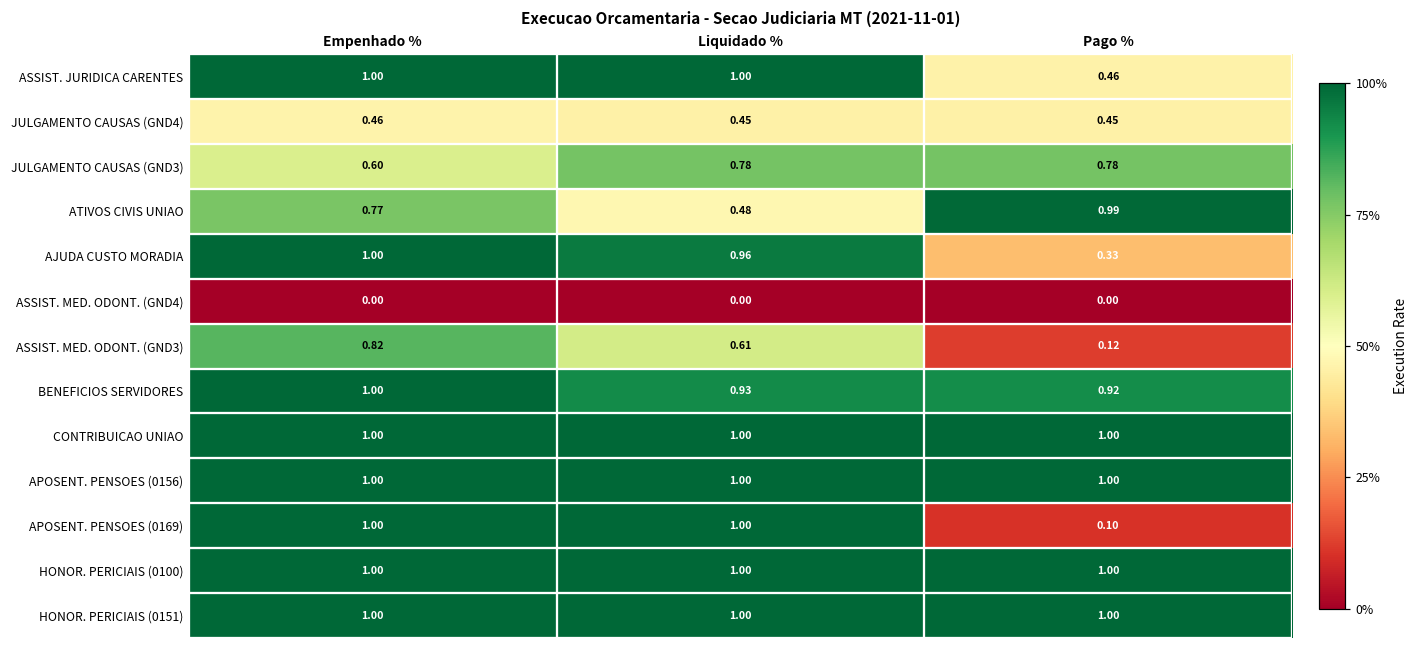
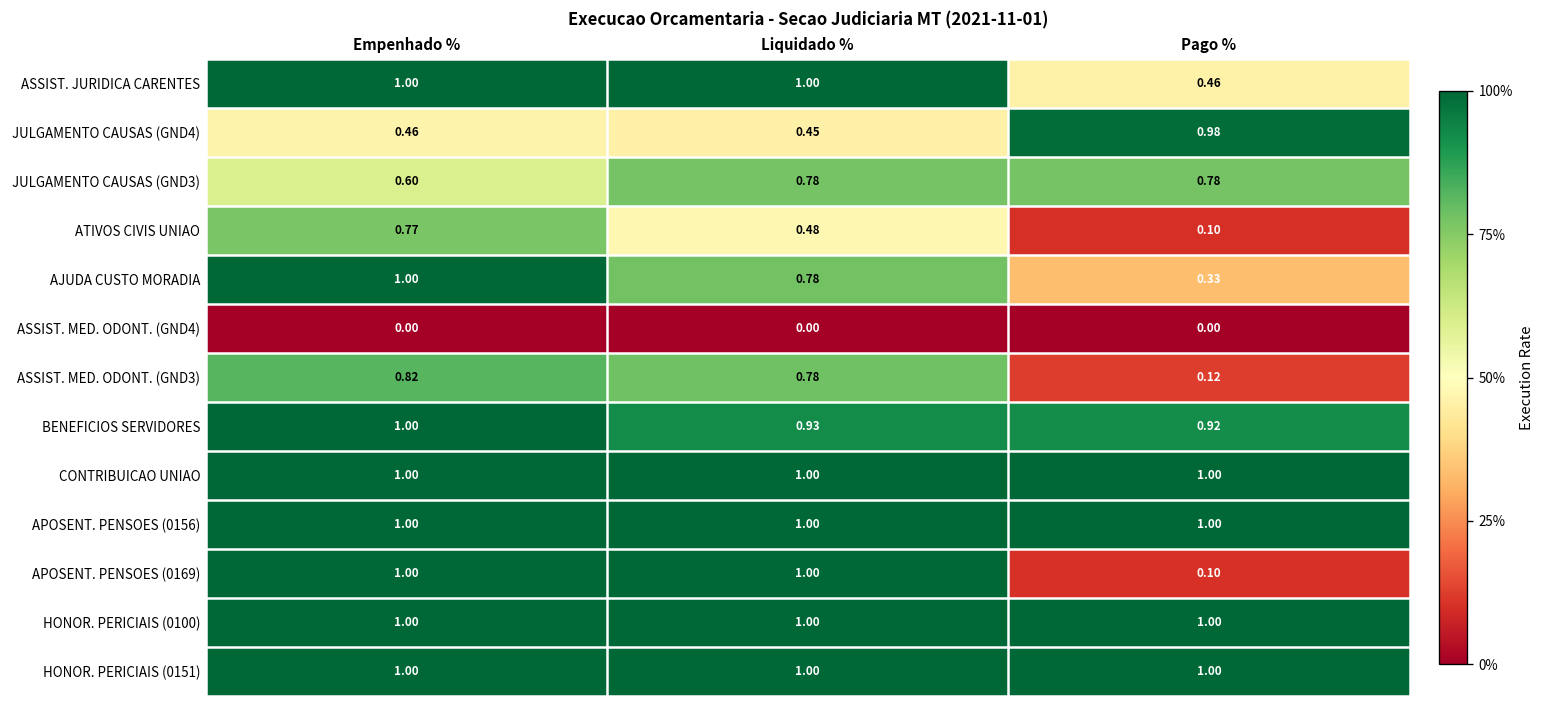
JULGAMENTO CAUSAS (GND4), Pago %: 0.45 -> 0.98
ATIVOS CIVIS UNIAO, Pago %: 0.99 -> 0.10
AJUDA CUSTO MORADIA, Liquidado %: 0.96 -> 0.78
ASSIST. MED. ODONT. (GND3), Liquidado %: 0.61 -> 0.78
